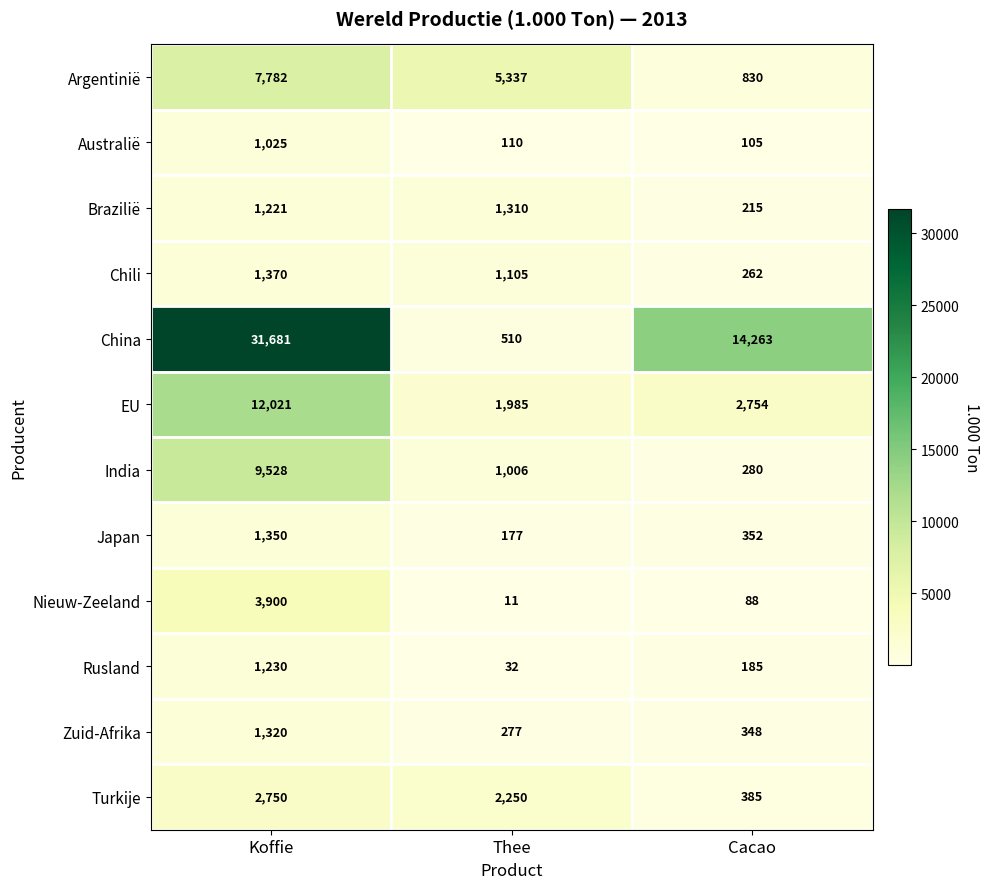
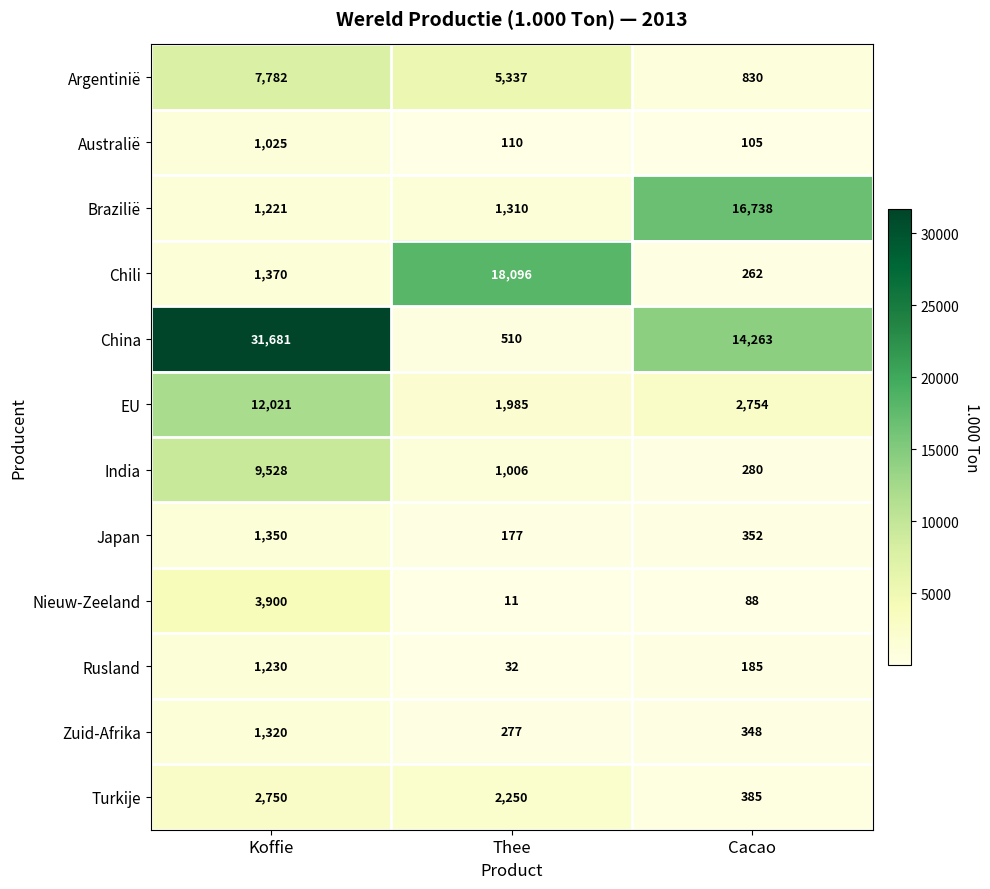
Brazilië, Cacao: 215 -> 16,738
Chili, Thee: 1,105 -> 18,096
